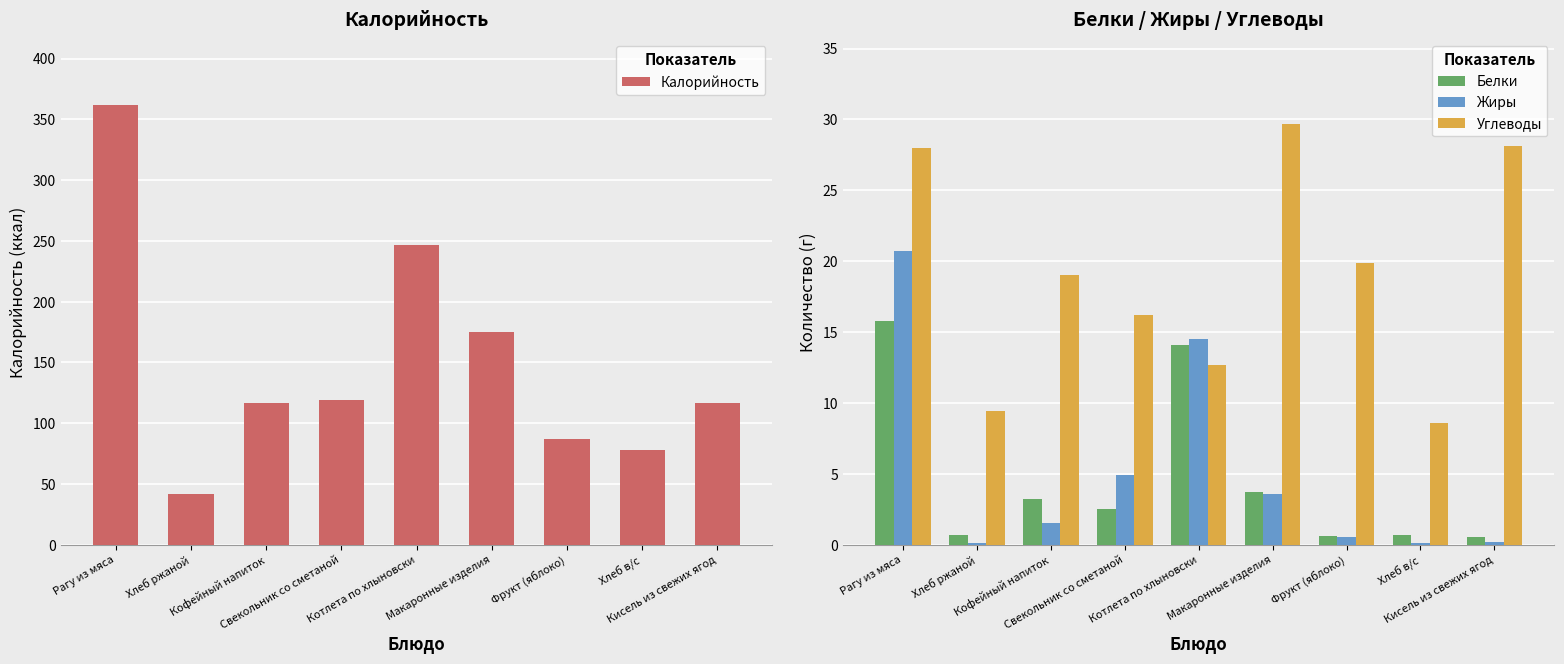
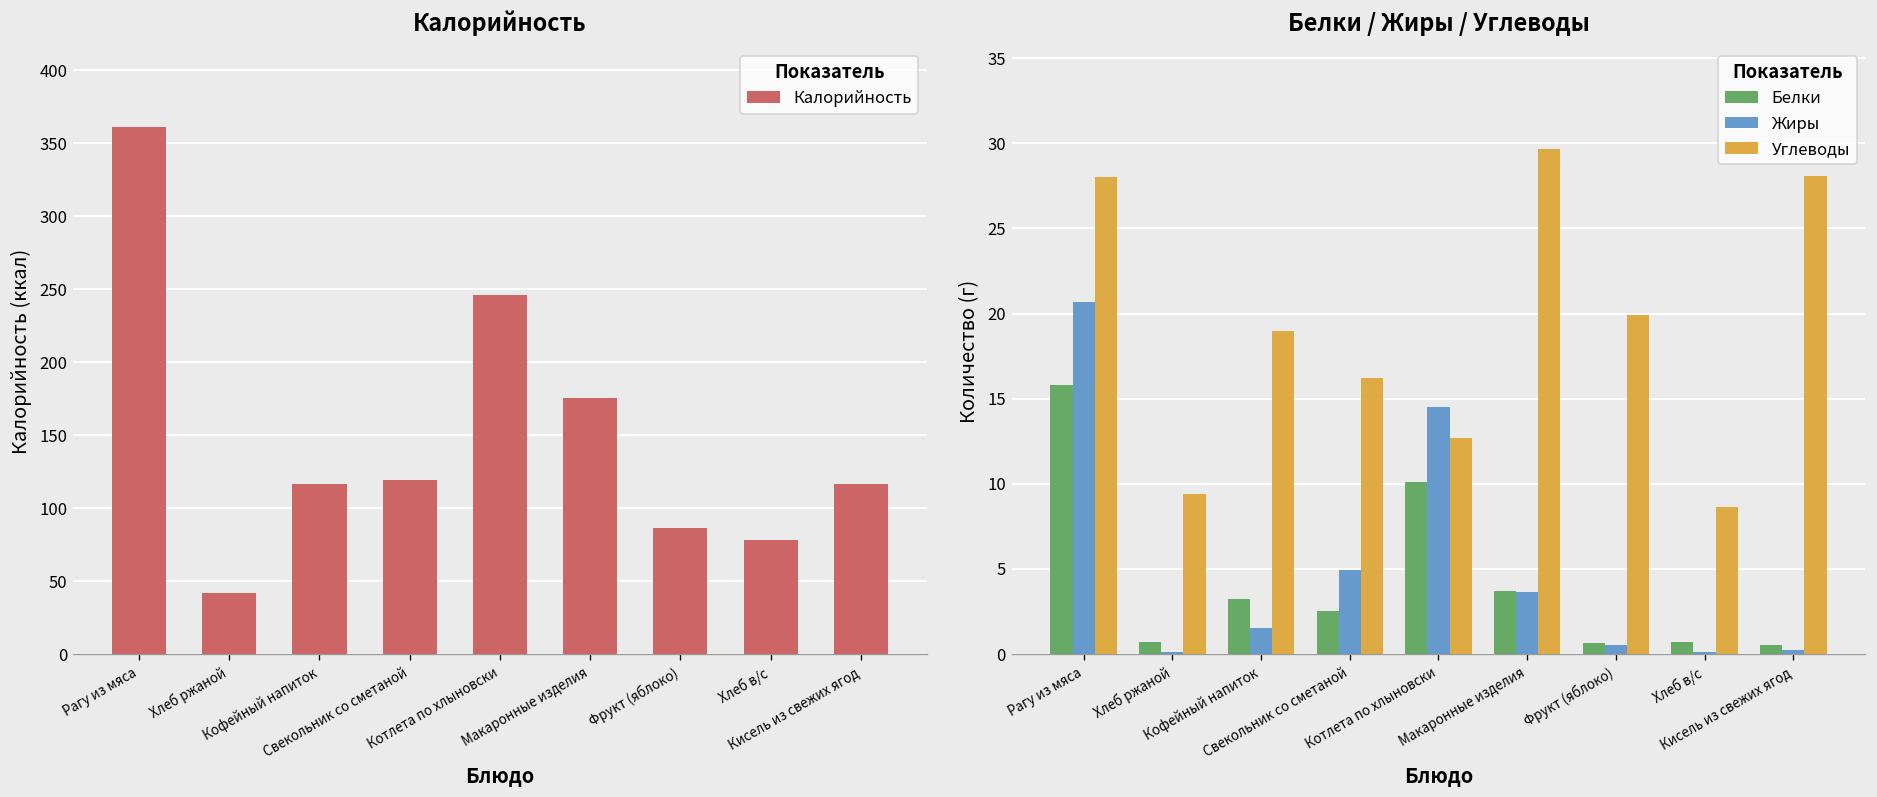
Белки / Жиры / Углеводы, Белки, Котлета по хлыновски: 14.1 -> 10.1
